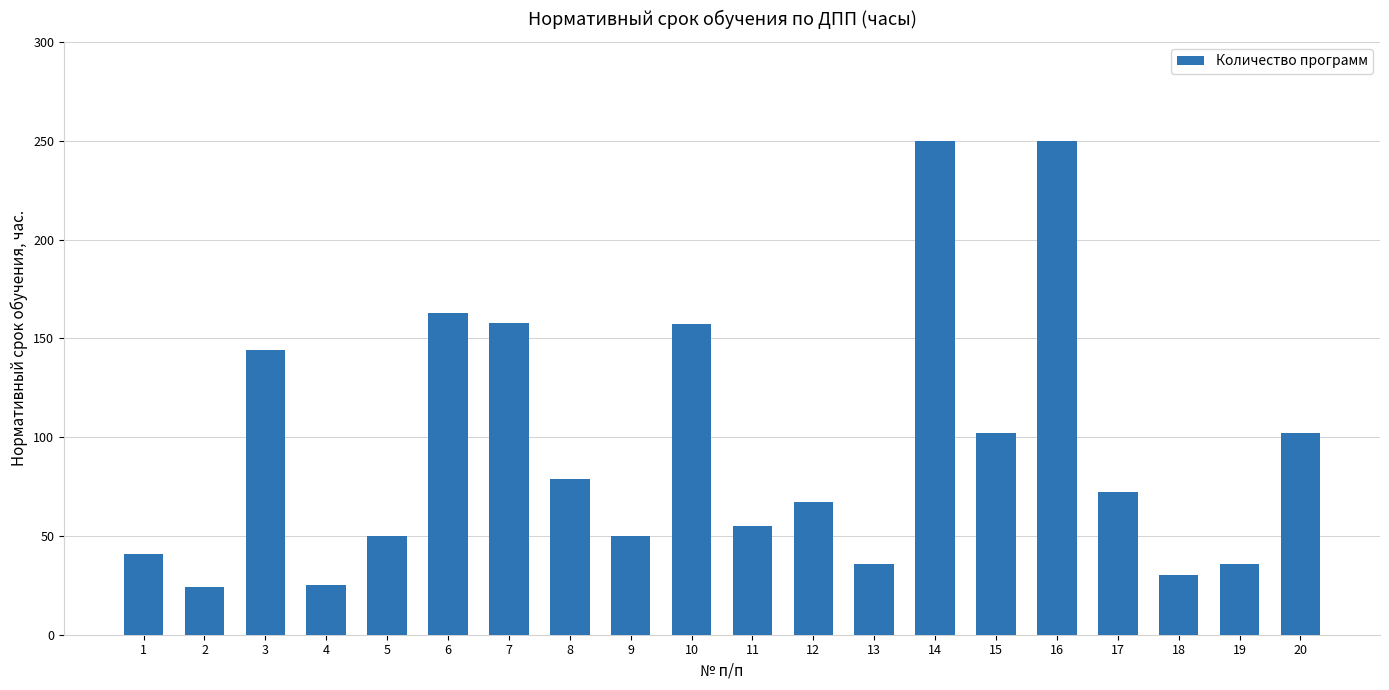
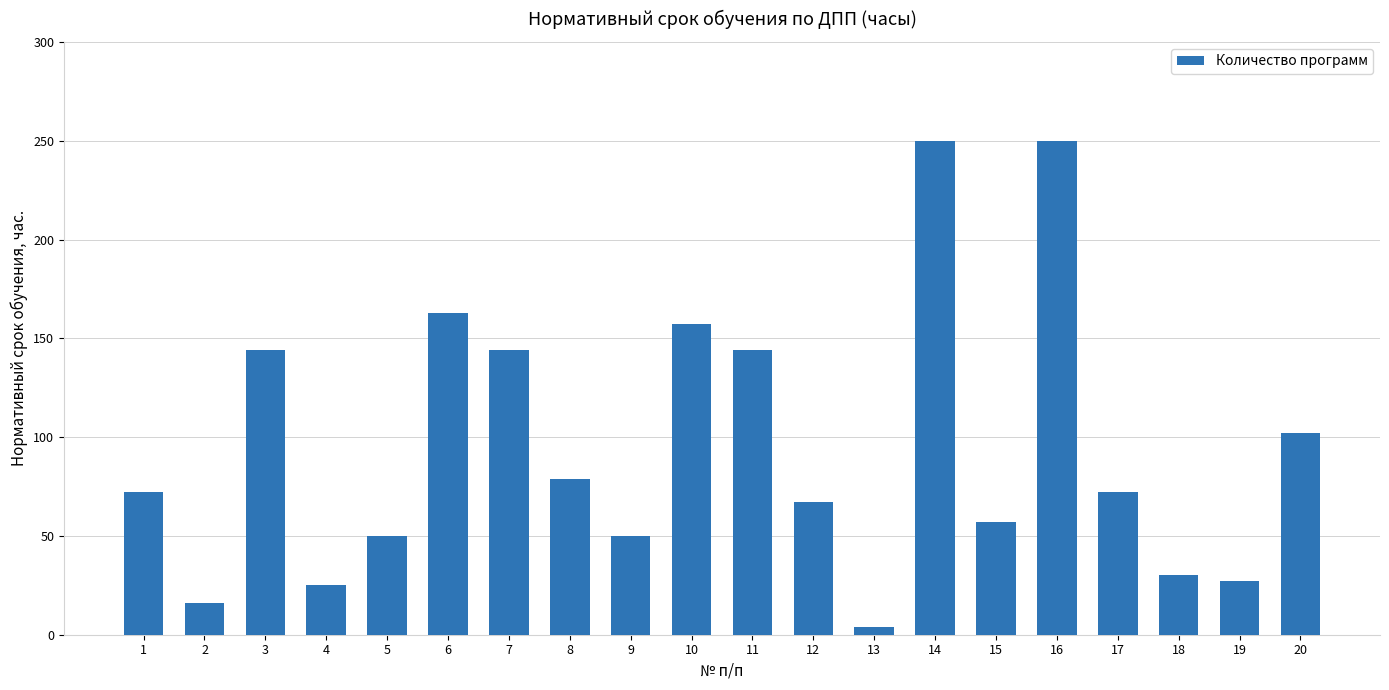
1: 41 -> 72
2: 24 -> 16
7: 158 -> 144
11: 55 -> 144
13: 36 -> 4
15: 102 -> 57
19: 36 -> 27
